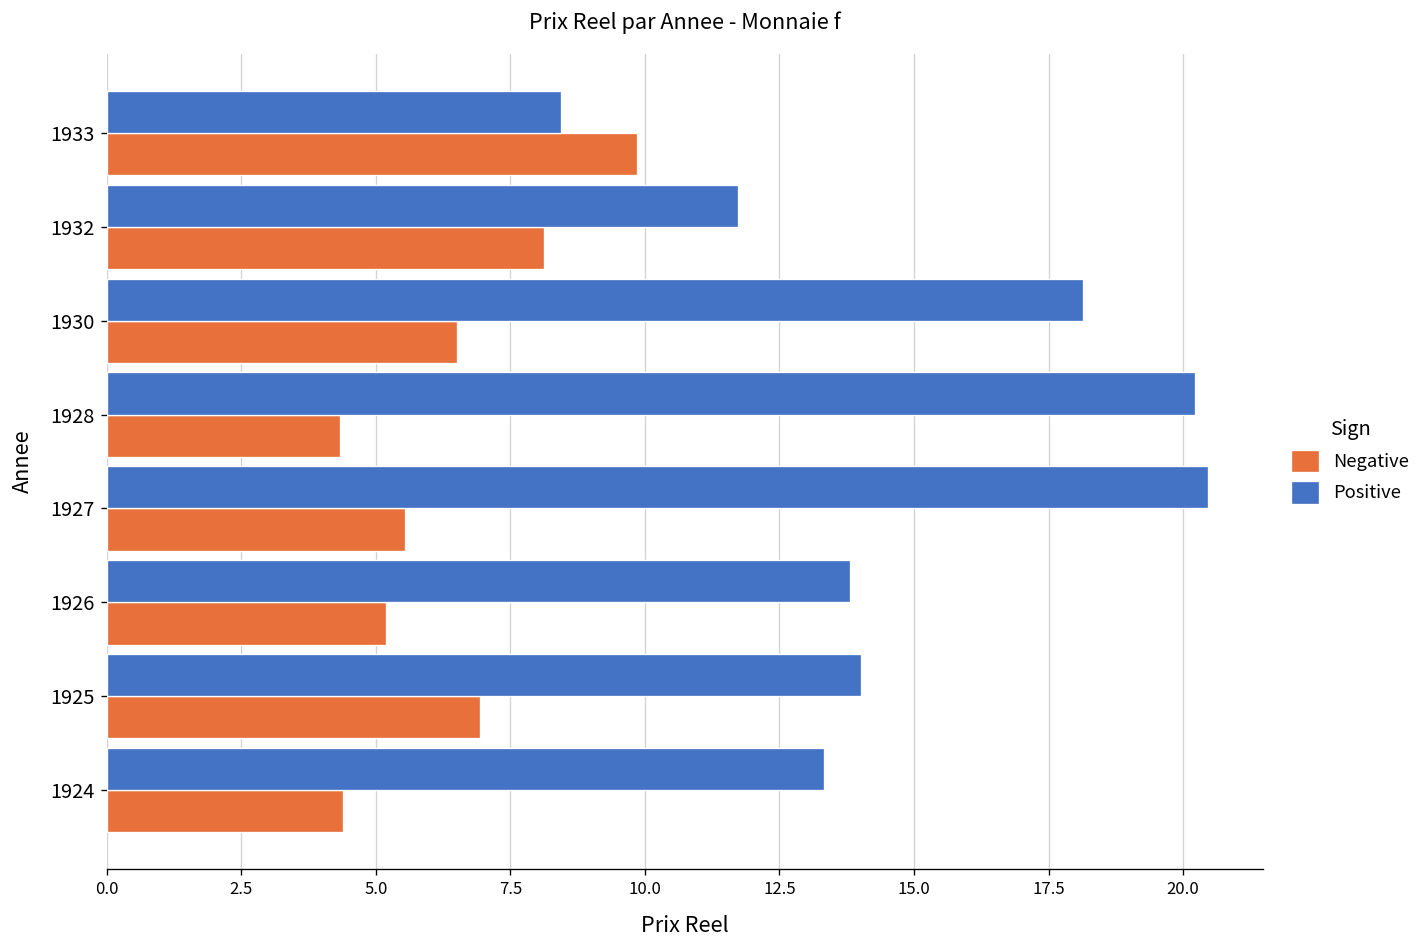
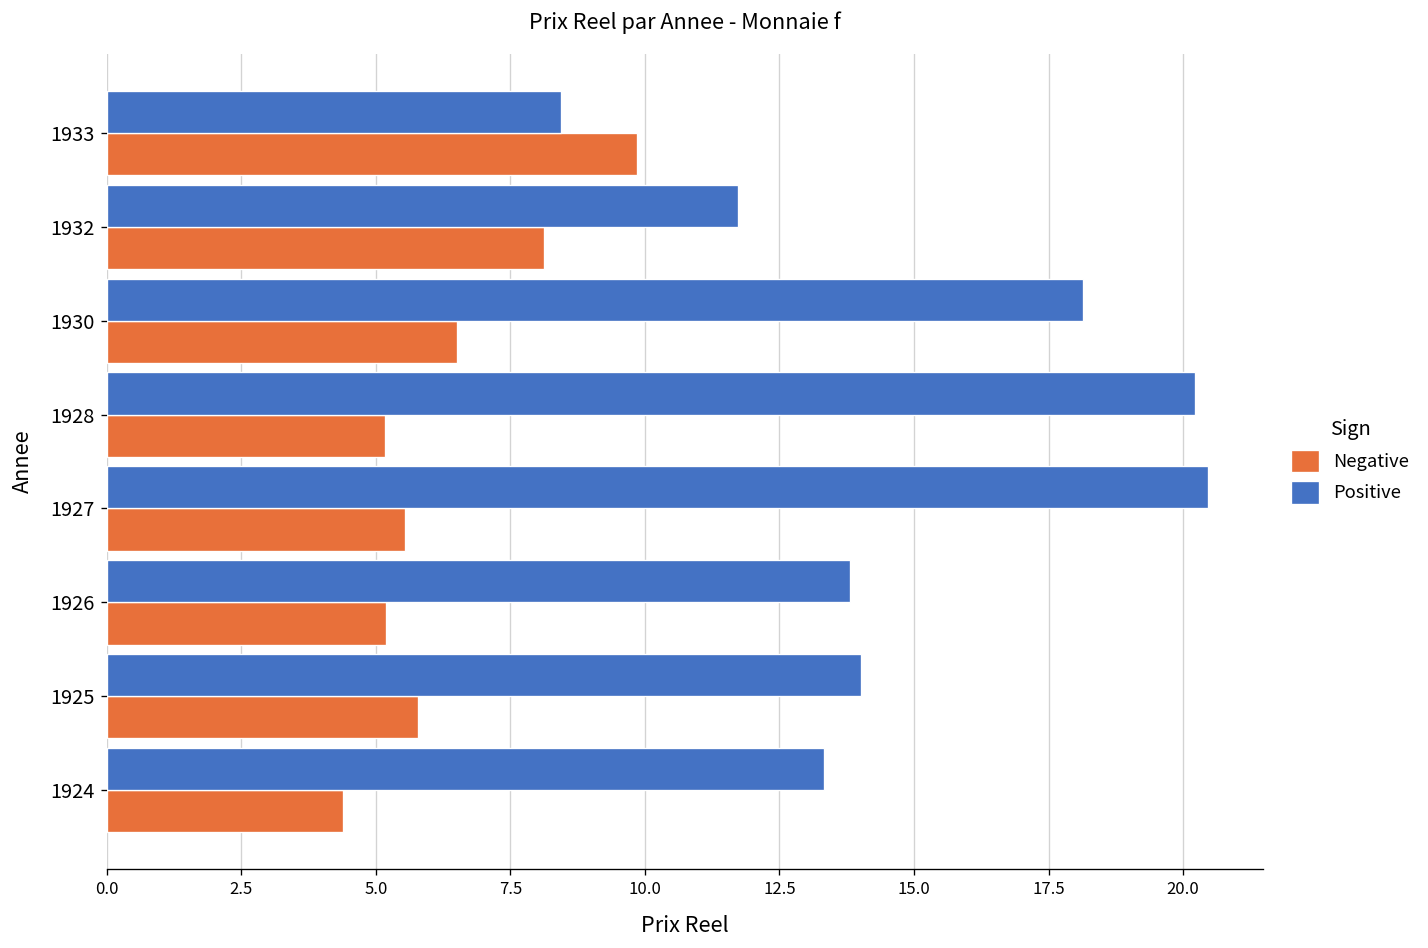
Negative, 1928: 4.3 -> 5.2
Negative, 1925: 6.9 -> 5.8
